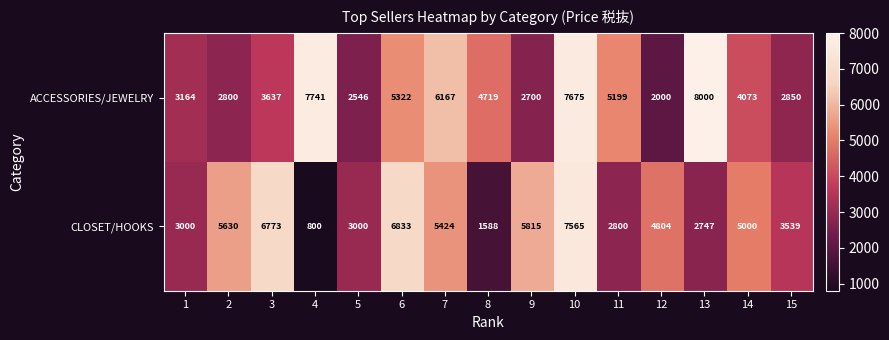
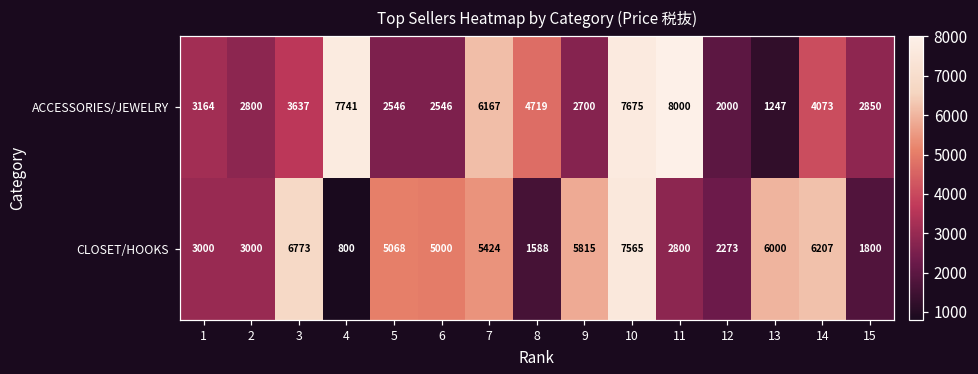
ACCESSORIES/JEWELRY, 6: 5322 -> 2546
ACCESSORIES/JEWELRY, 11: 5199 -> 8000
ACCESSORIES/JEWELRY, 13: 8000 -> 1247
CLOSET/HOOKS, 2: 5630 -> 3000
CLOSET/HOOKS, 5: 3000 -> 5068
CLOSET/HOOKS, 6: 6833 -> 5000
CLOSET/HOOKS, 12: 4804 -> 2273
CLOSET/HOOKS, 13: 2747 -> 6000
CLOSET/HOOKS, 14: 5000 -> 6207
CLOSET/HOOKS, 15: 3539 -> 1800
